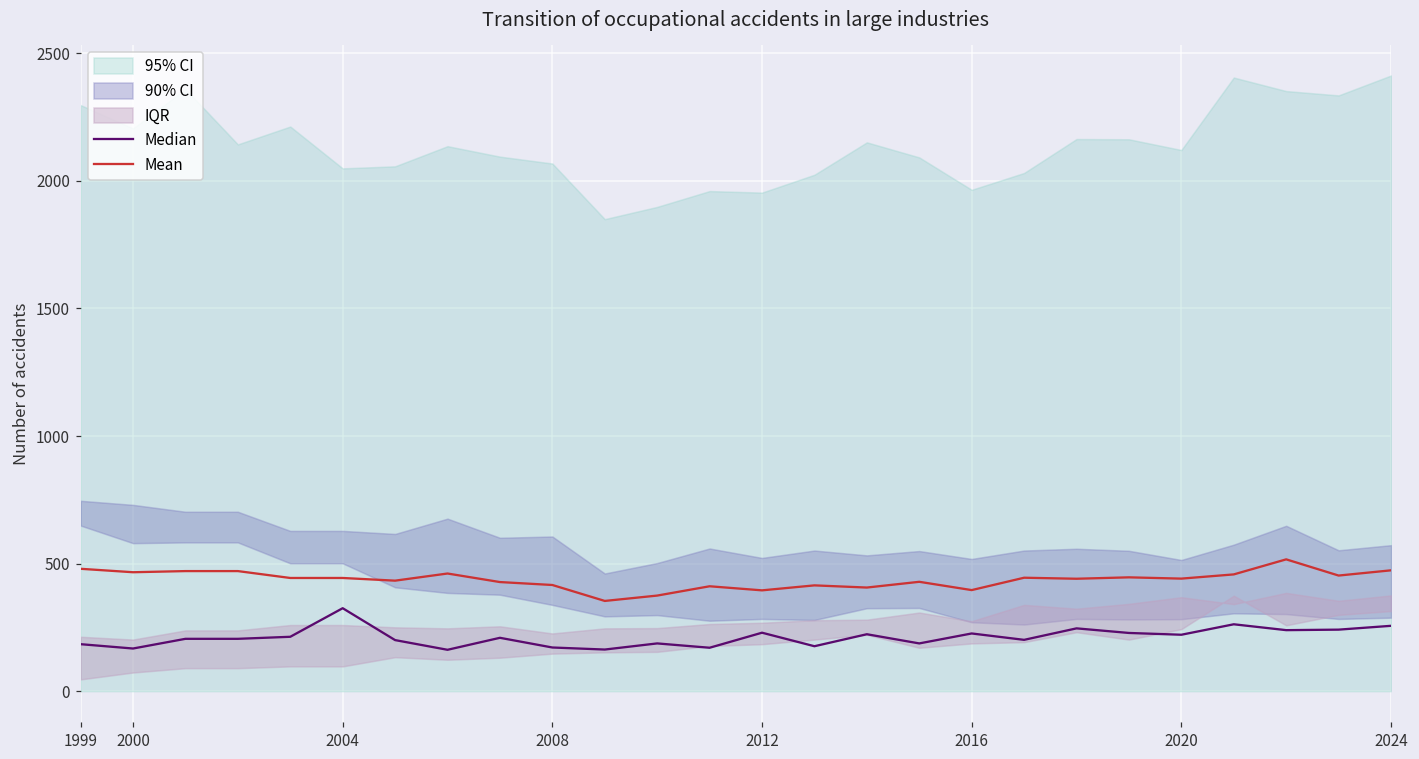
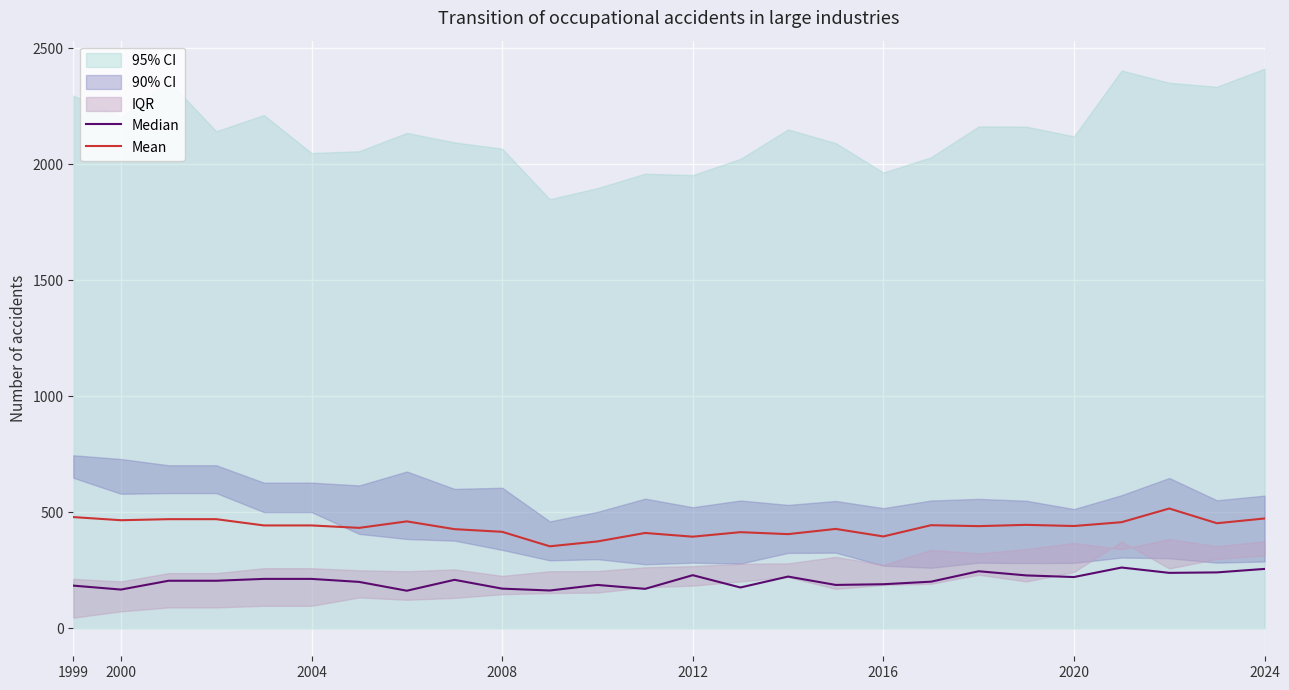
Median, 2004: 330 -> 210
Median, 2016: 230 -> 190
